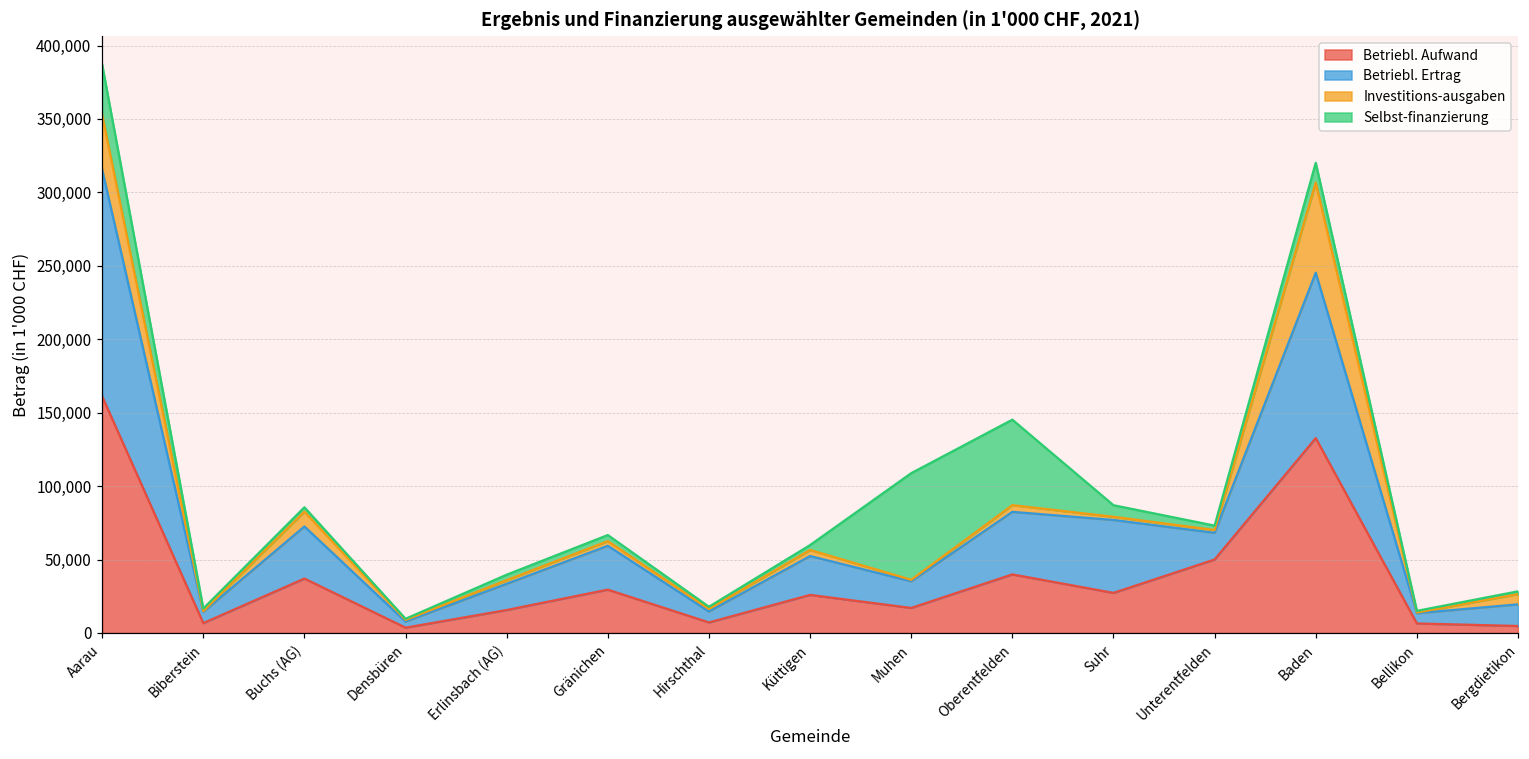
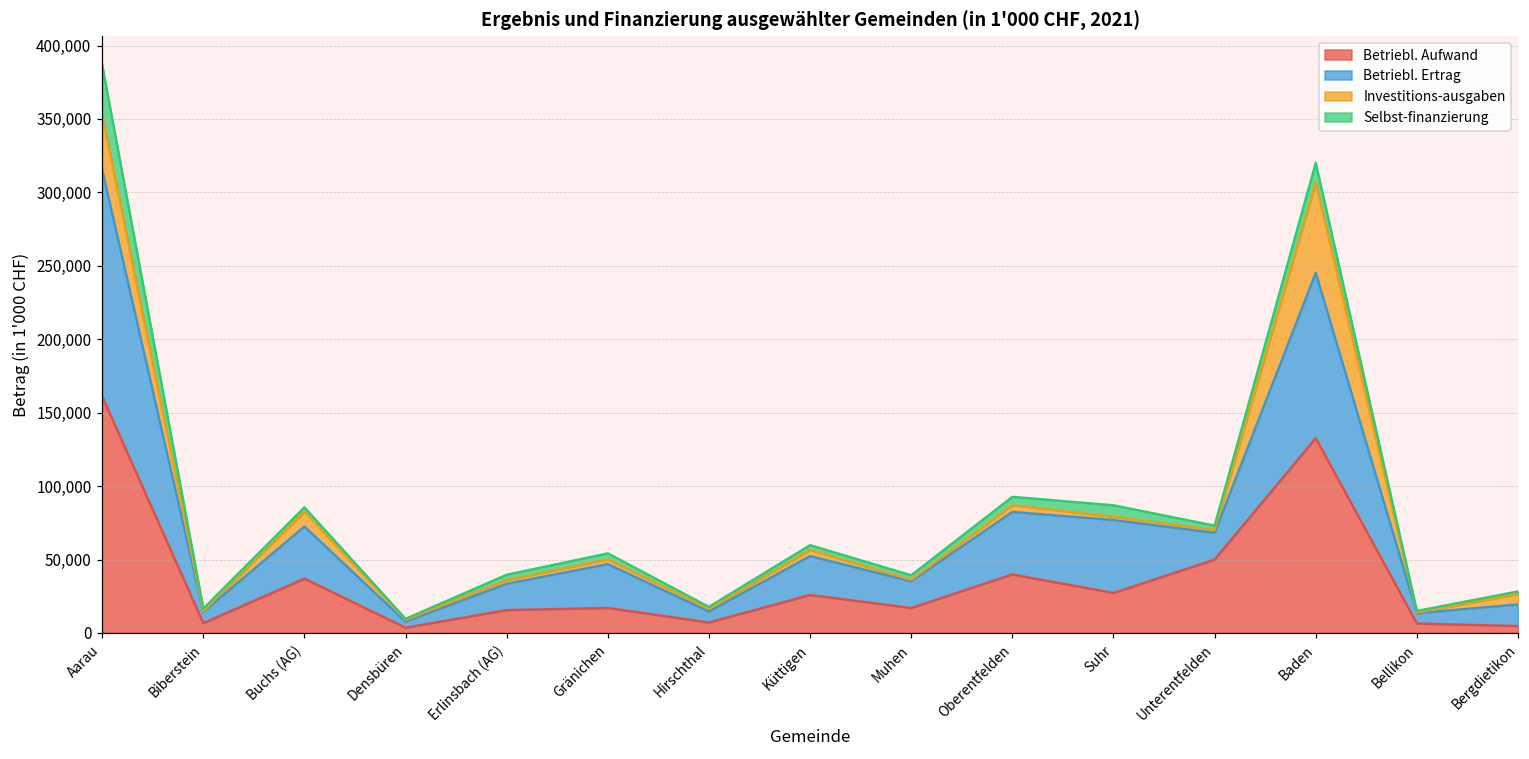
Betriebl. Aufwand, Gränichen: 29,000 -> 17,000
Selbst-finanzierung, Muhen: 73,000 -> 3,000
Selbst-finanzierung, Oberentfelden: 58,000 -> 6,000
